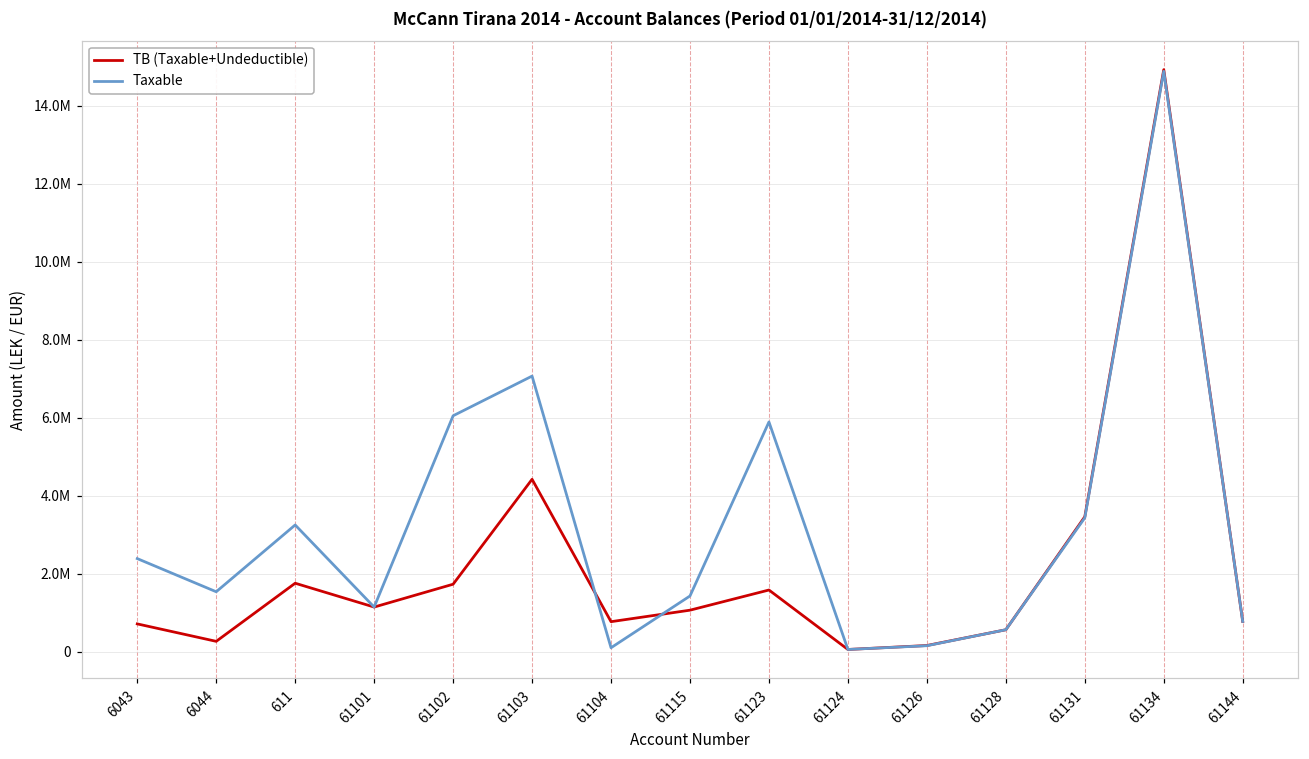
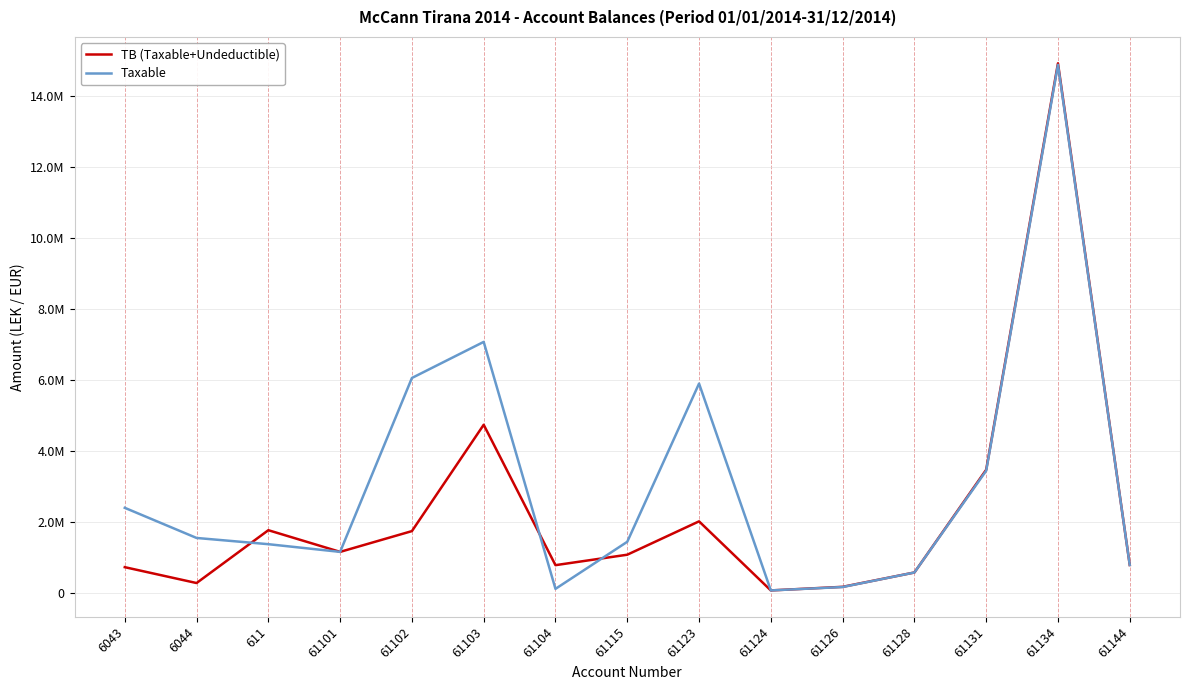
Taxable, 611: 3300000 -> 1400000
TB (Taxable+Undeductible), 61103: 4400000 -> 4700000
TB (Taxable+Undeductible), 61123: 1600000 -> 2000000
